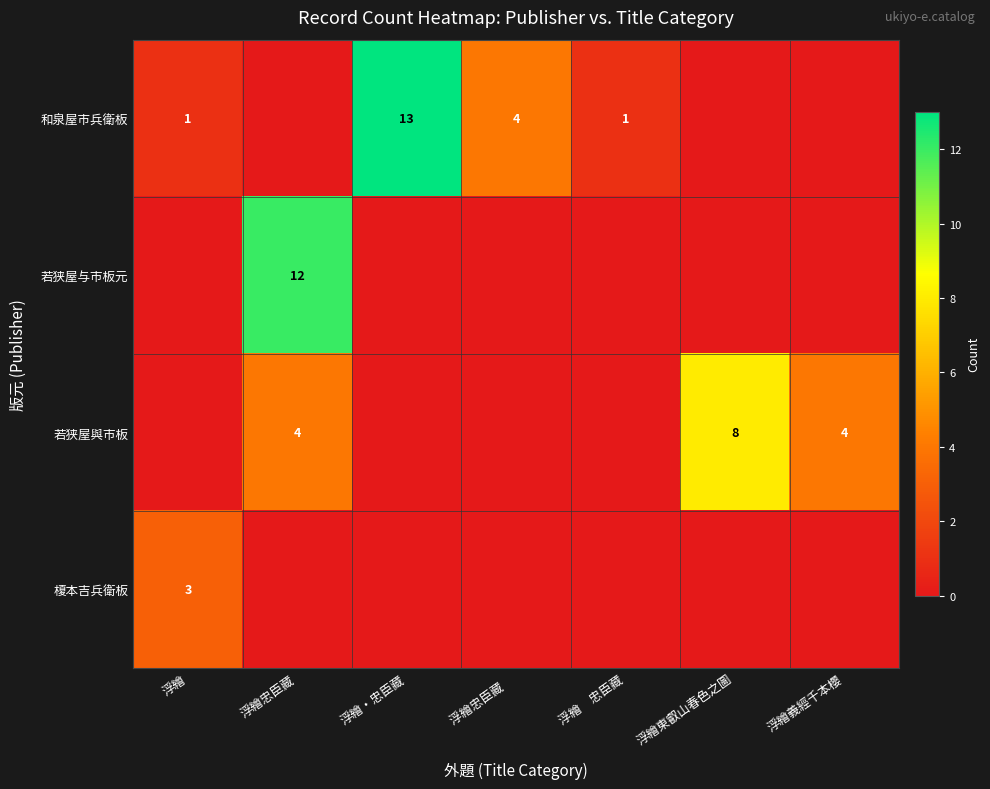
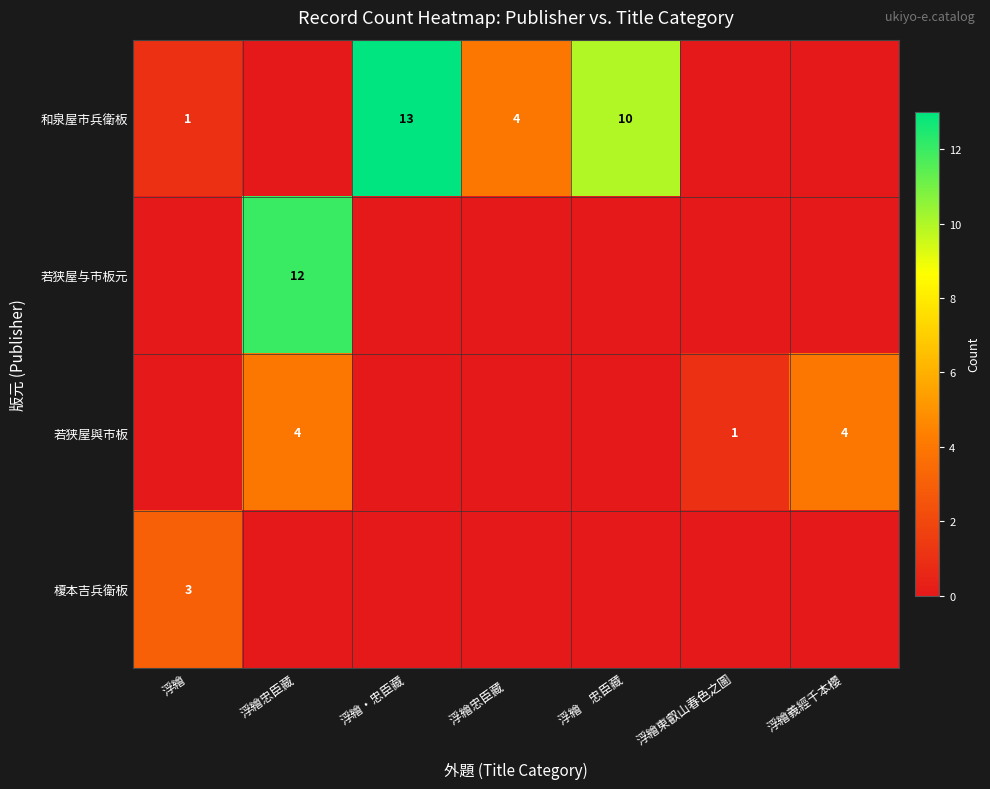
和泉屋市兵衛板, 浮繪 忠臣藏: 1 -> 10
若狭屋與市板, 浮繪東叡山春色之圖: 8 -> 1
